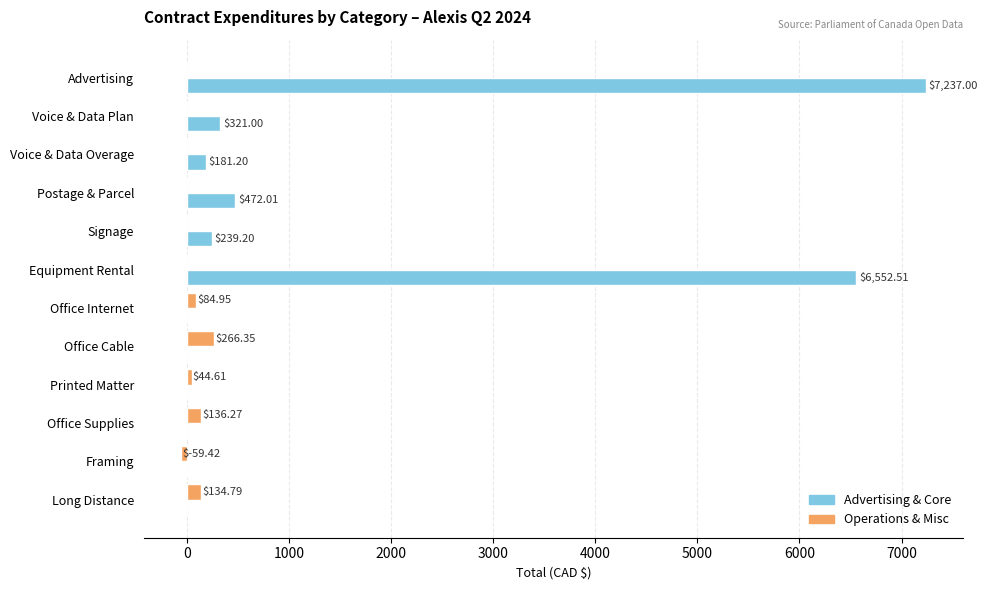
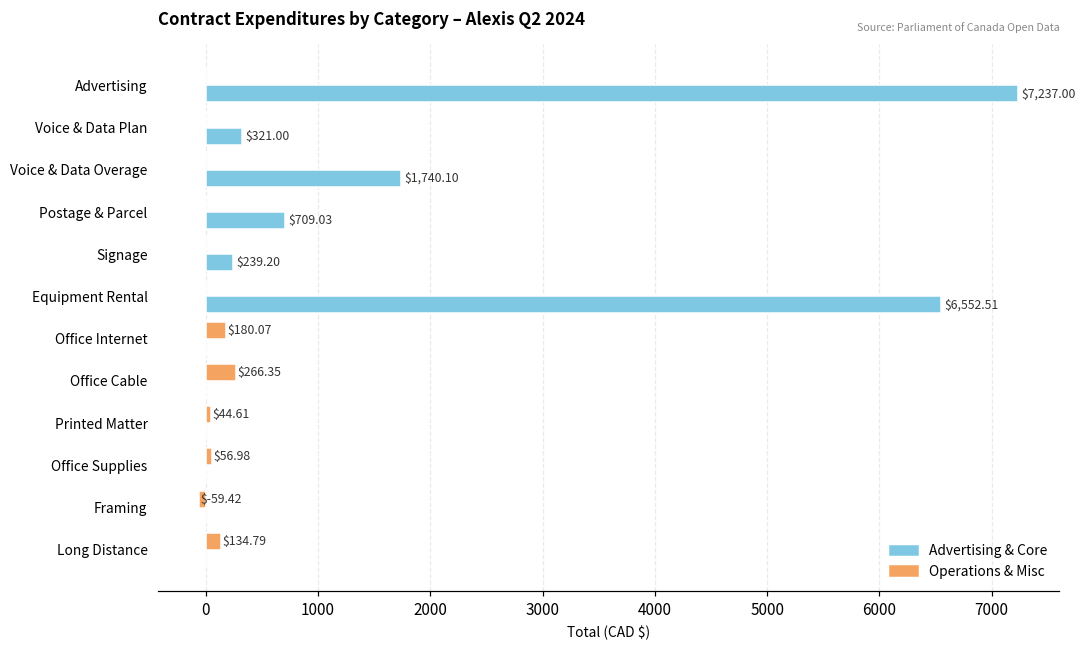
Advertising & Core, Voice & Data Overage: $181.20 -> $1,740.10
Advertising & Core, Postage & Parcel: $472.01 -> $709.03
Operations & Misc, Office Internet: $84.95 -> $180.07
Operations & Misc, Office Supplies: $136.27 -> $56.98
